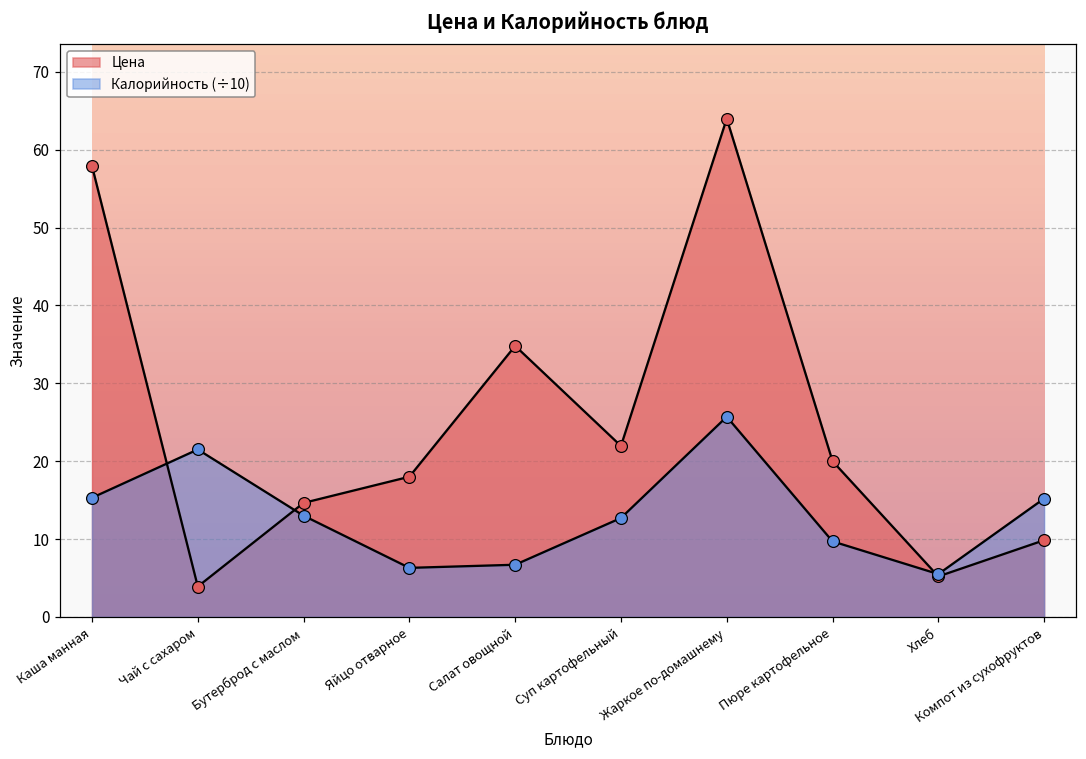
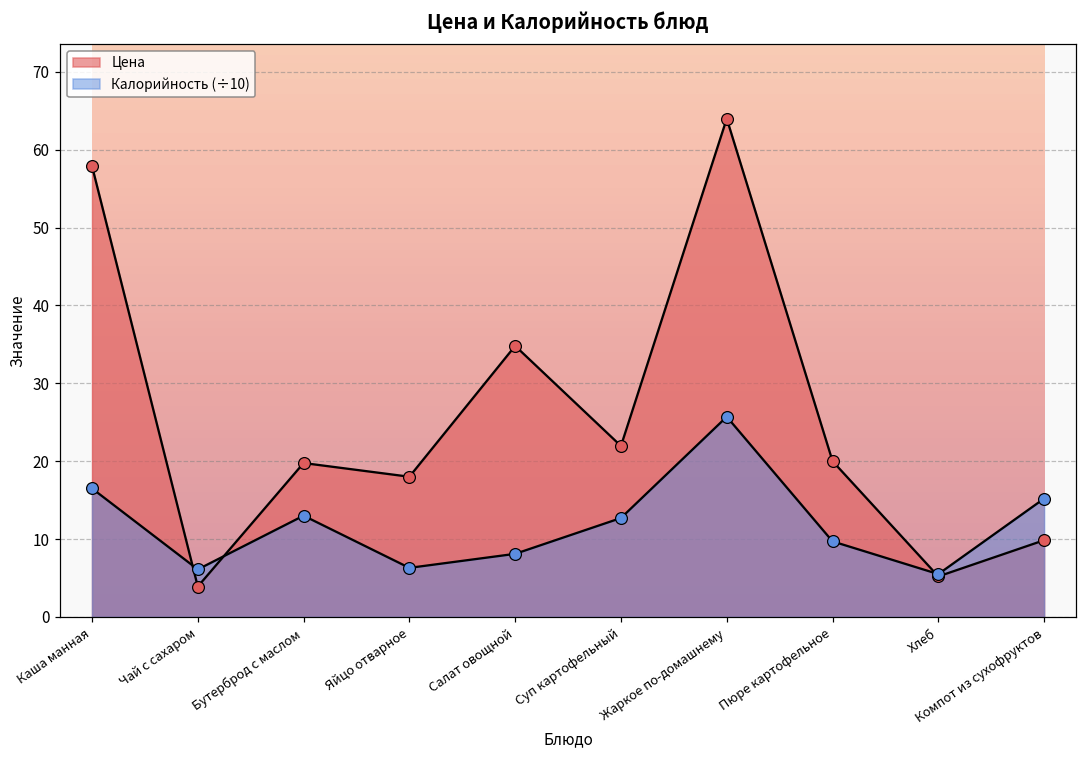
Калорийность (÷10), Каша манная: 15 -> 17
Калорийность (÷10), Чай с сахаром: 22 -> 6
Цена, Бутерброд с маслом: 15 -> 20
Калорийность (÷10), Салат овощной: 7 -> 8
